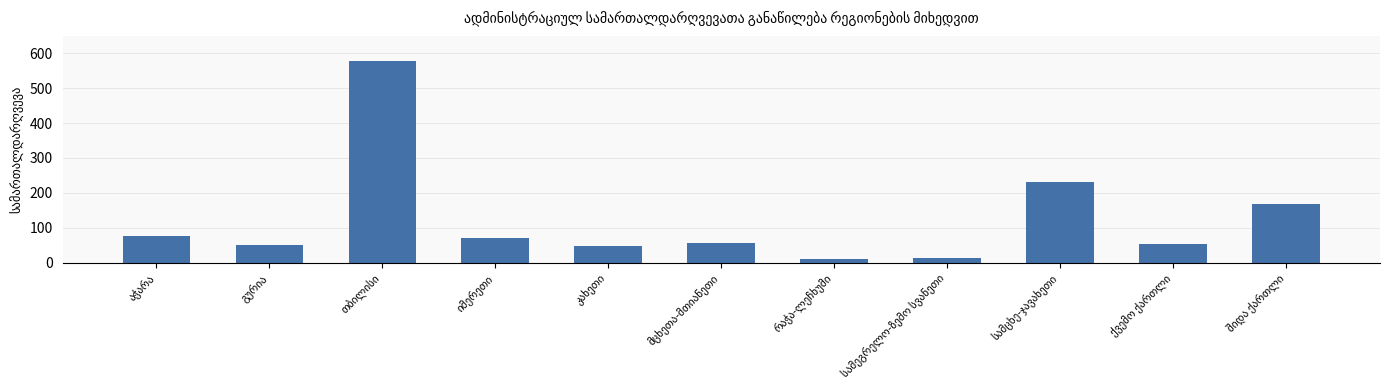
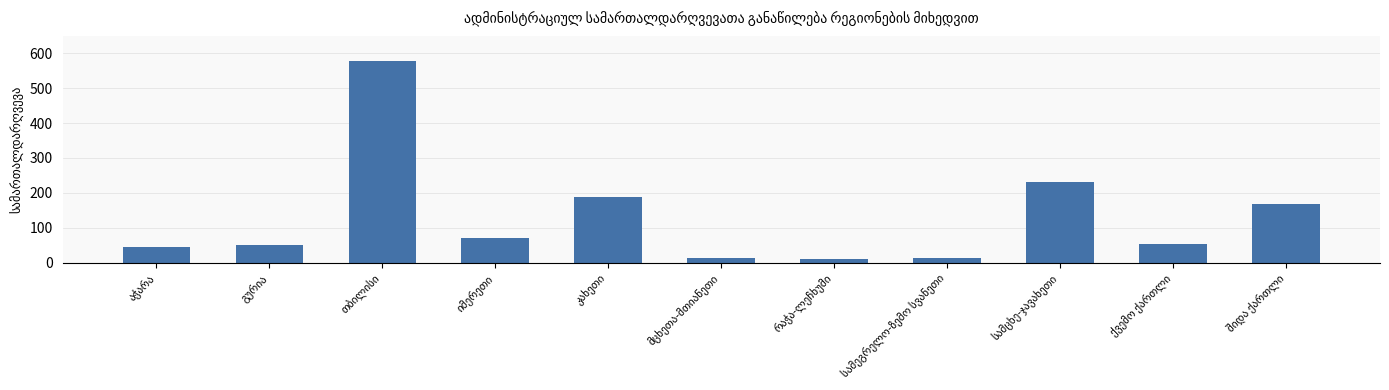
აჭარა: 80 -> 40
კახეთი: 50 -> 190
მცხეთა-მთიანეთი: 60 -> 10
